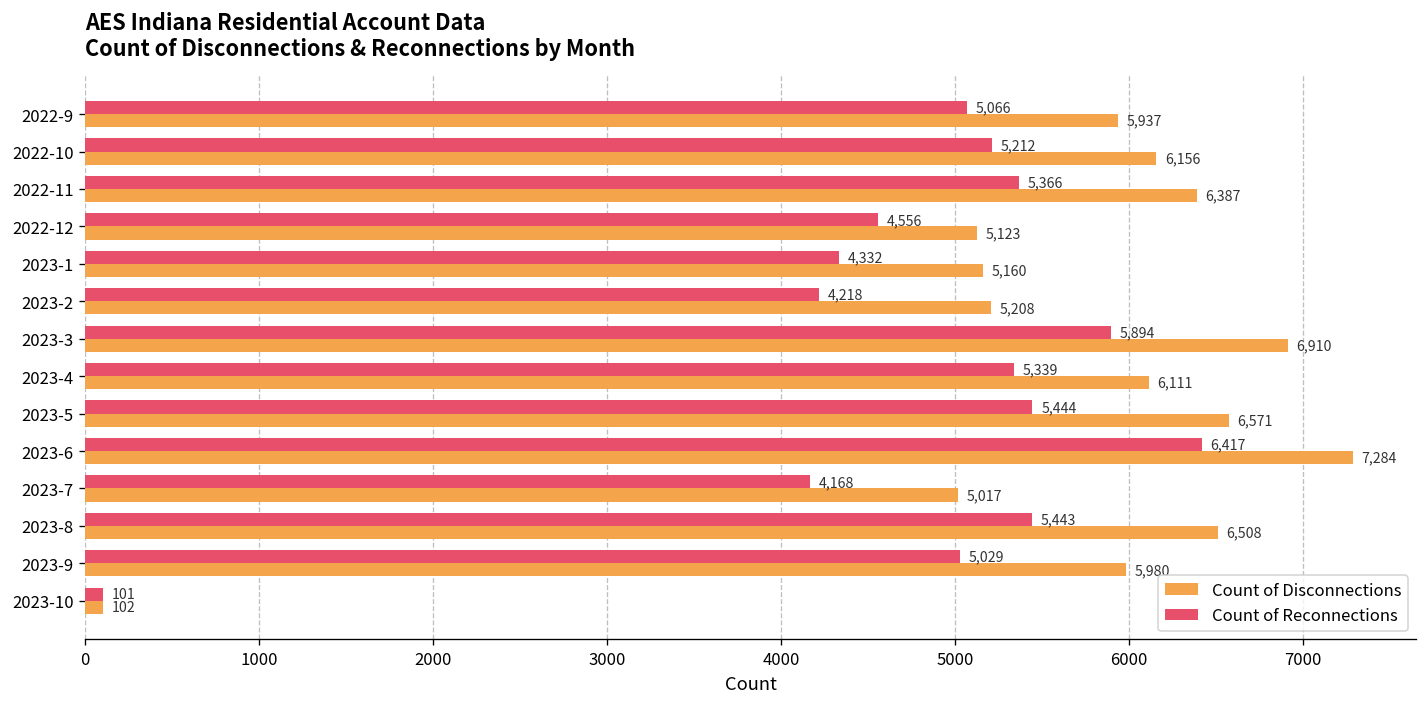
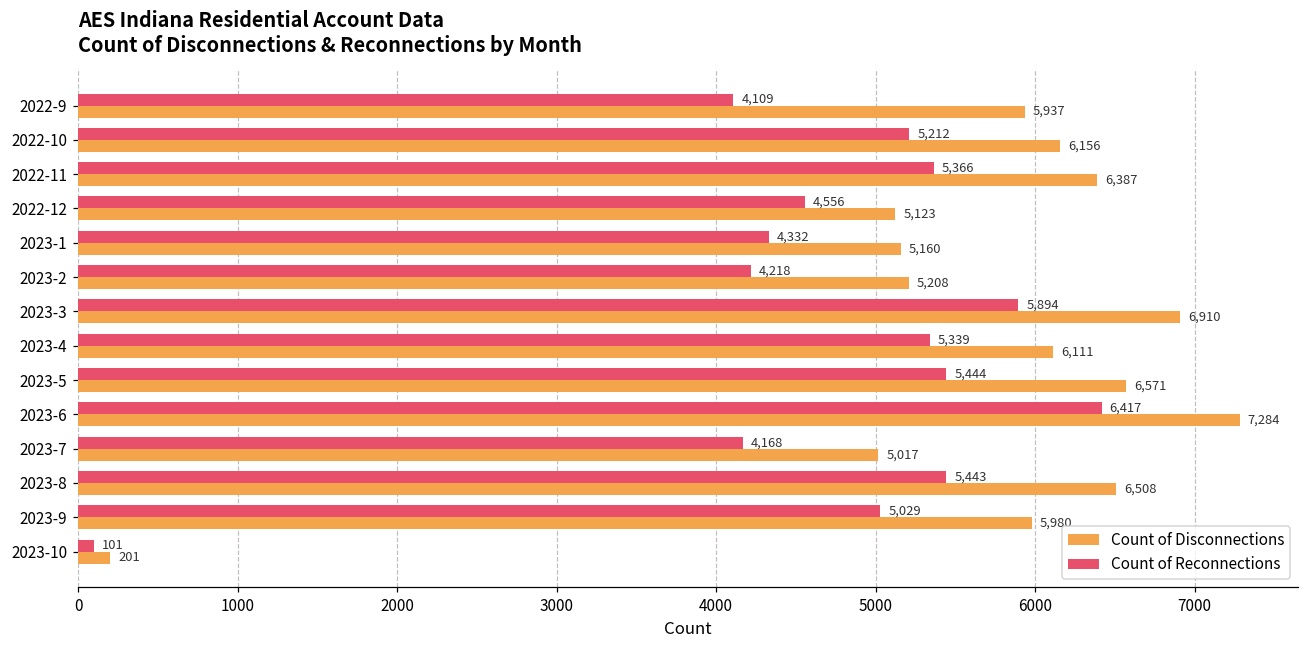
Count of Reconnections, 2022-9: 5,066 -> 4,109
Count of Disconnections, 2023-10: 102 -> 201
